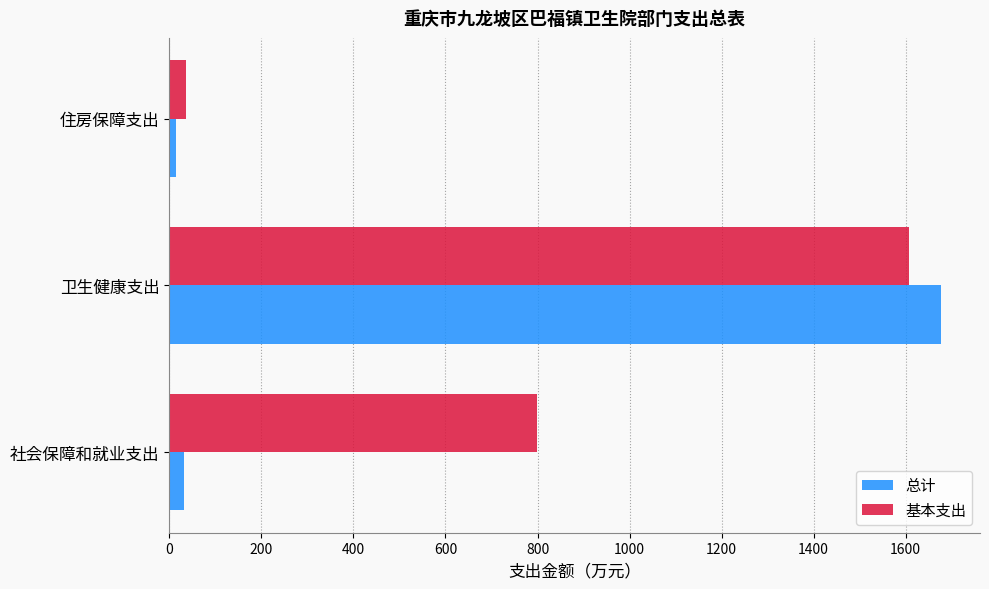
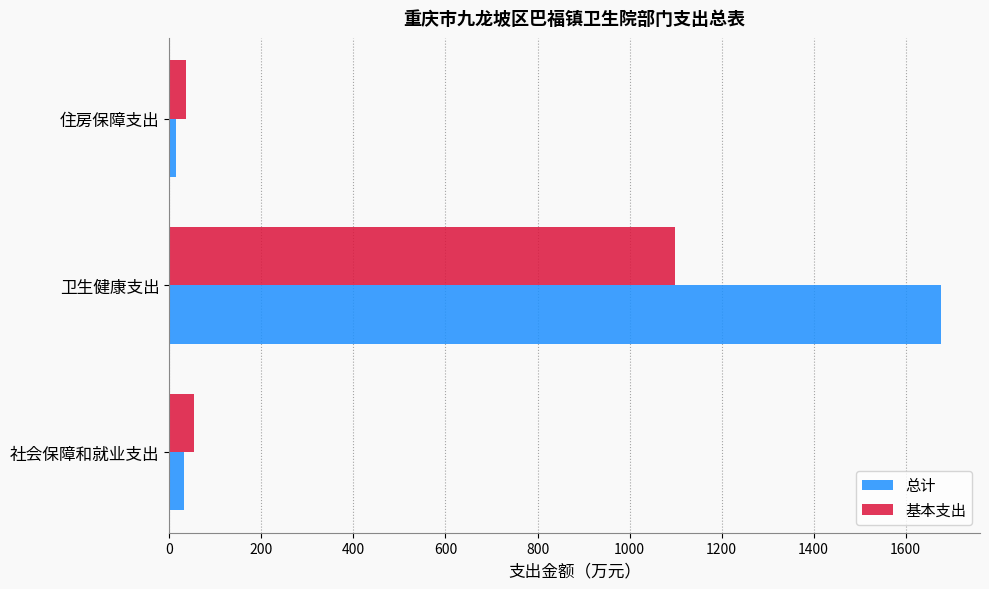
基本支出, 卫生健康支出: 1610 -> 1100
基本支出, 社会保障和就业支出: 800 -> 50
